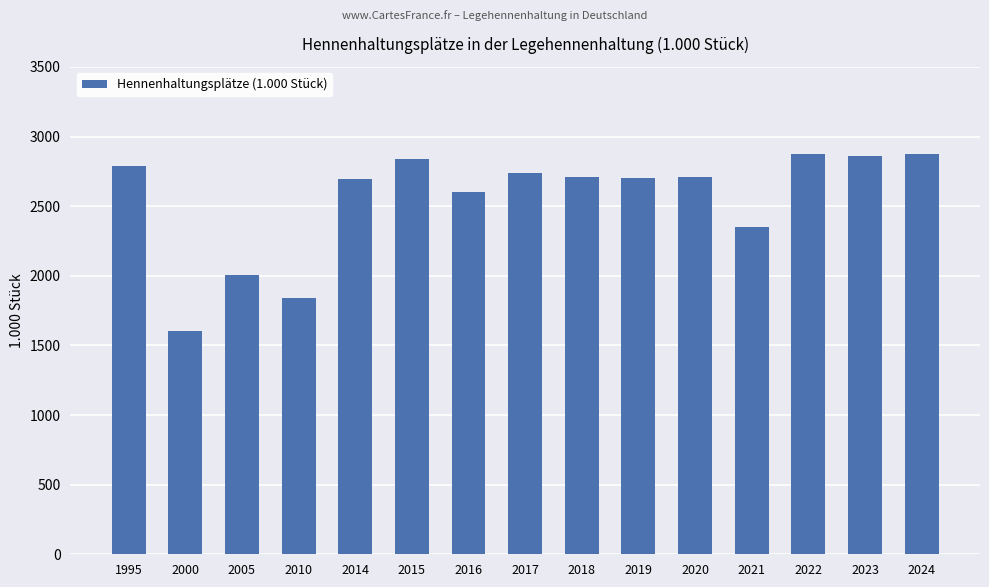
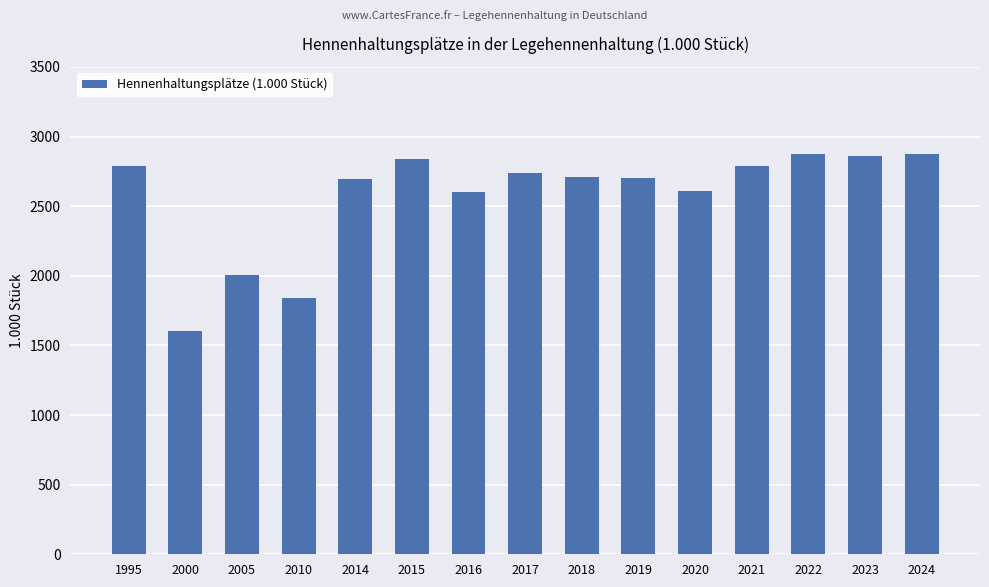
2020: 2710 -> 2610
2021: 2350 -> 2790
